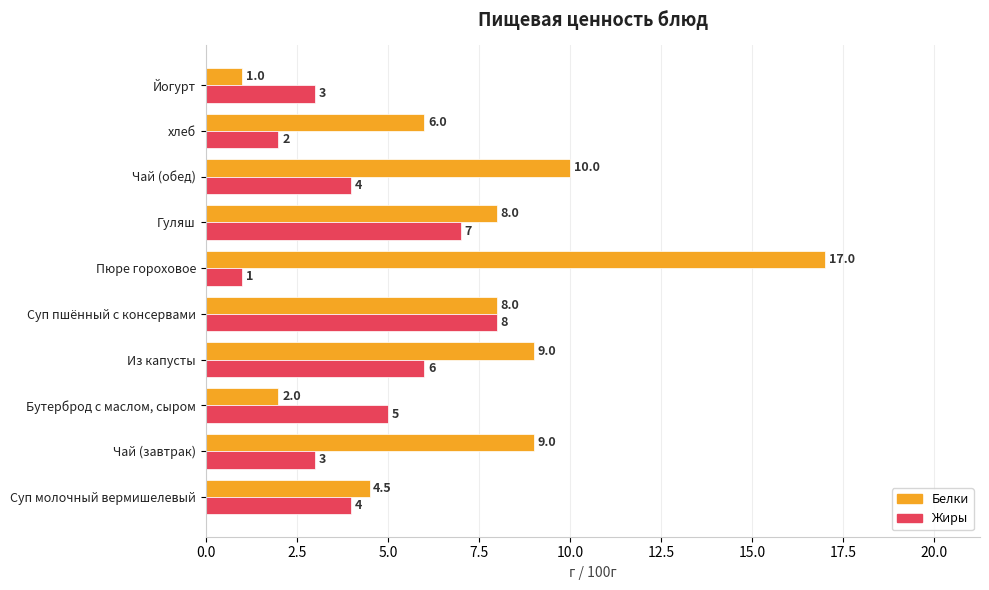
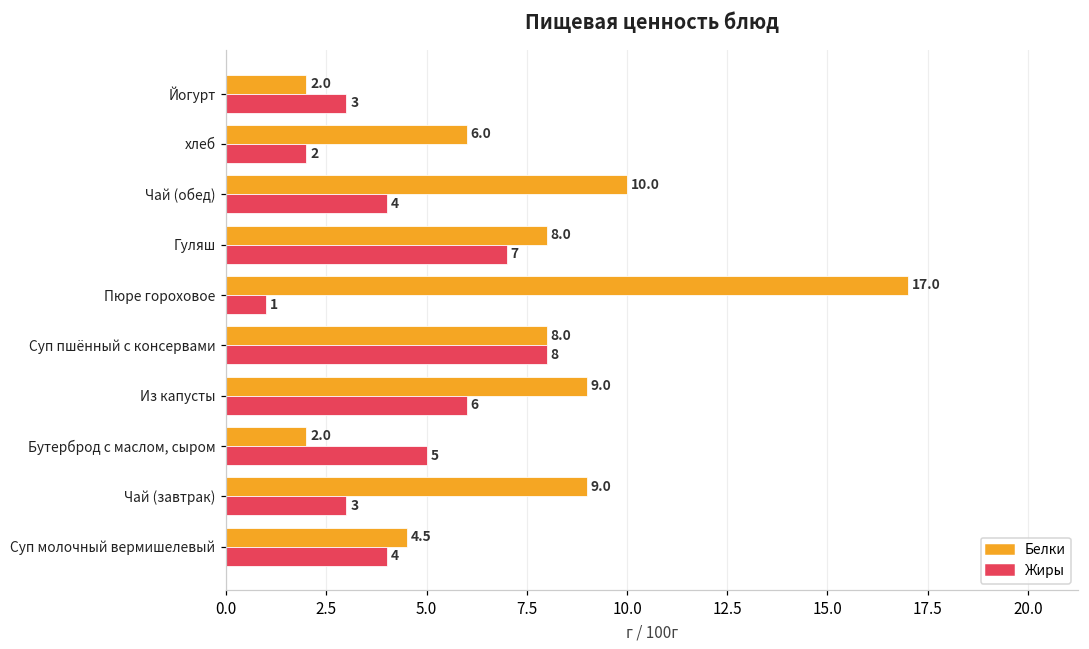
Белки, Йогурт: 1.0 -> 2.0
